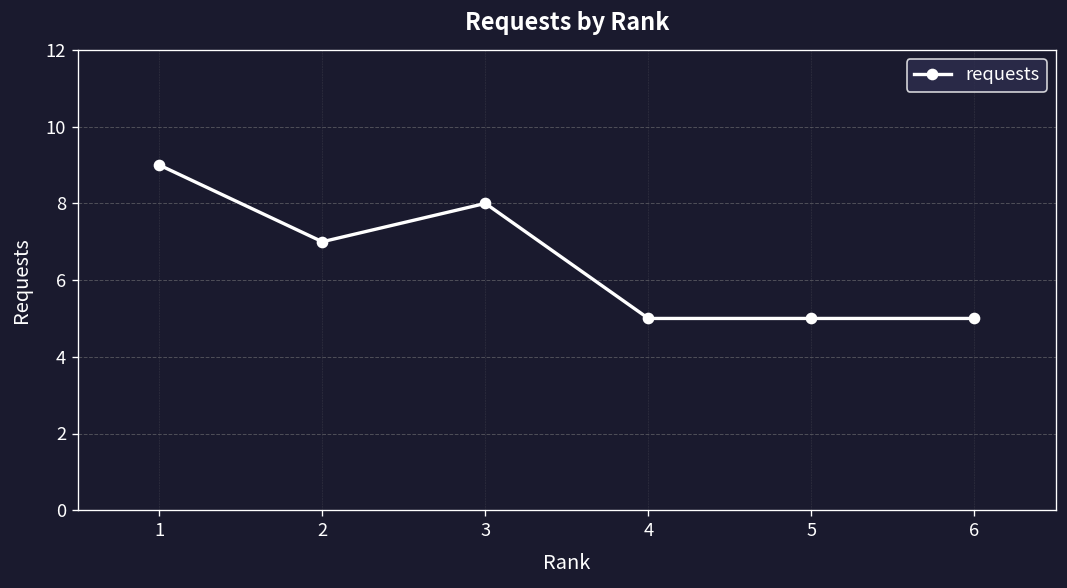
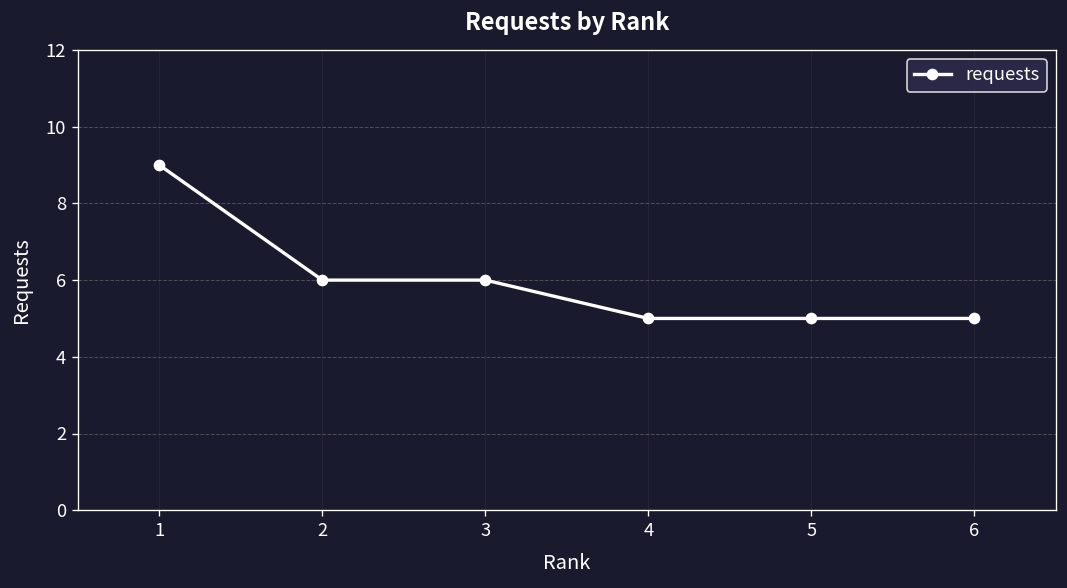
2: 7 -> 6
3: 8 -> 6
